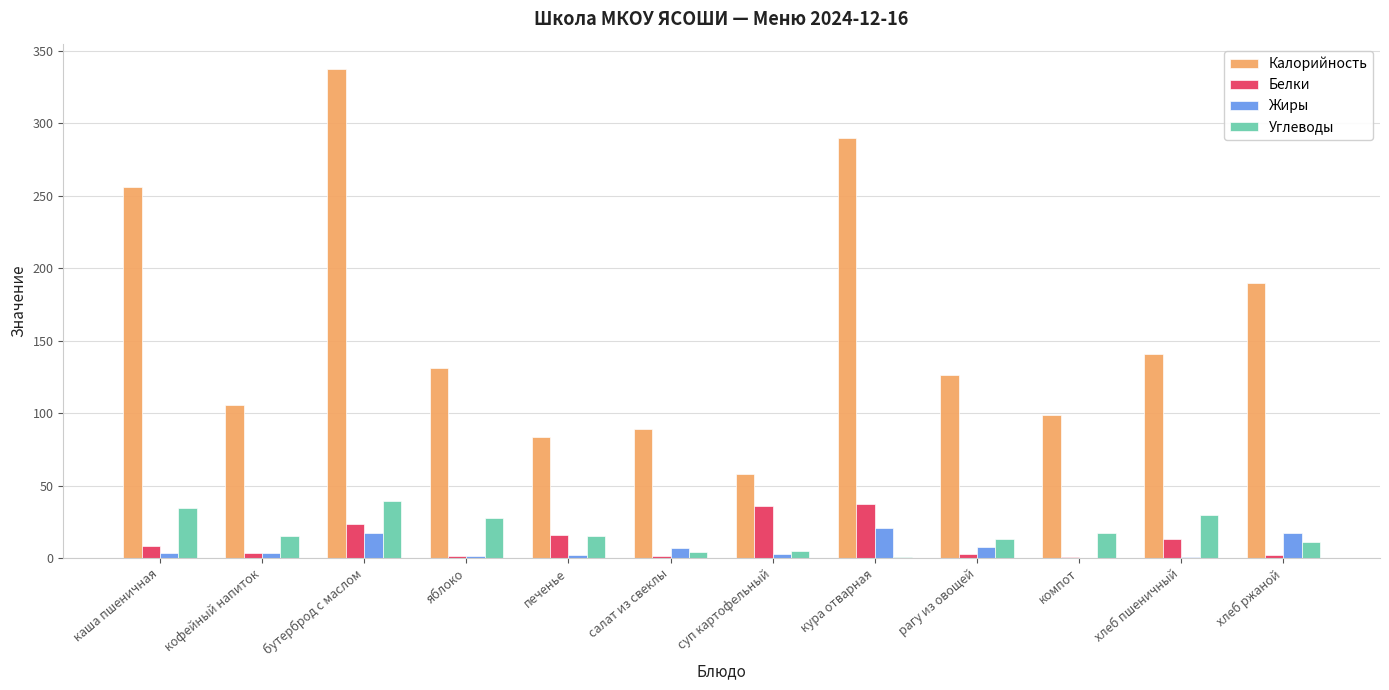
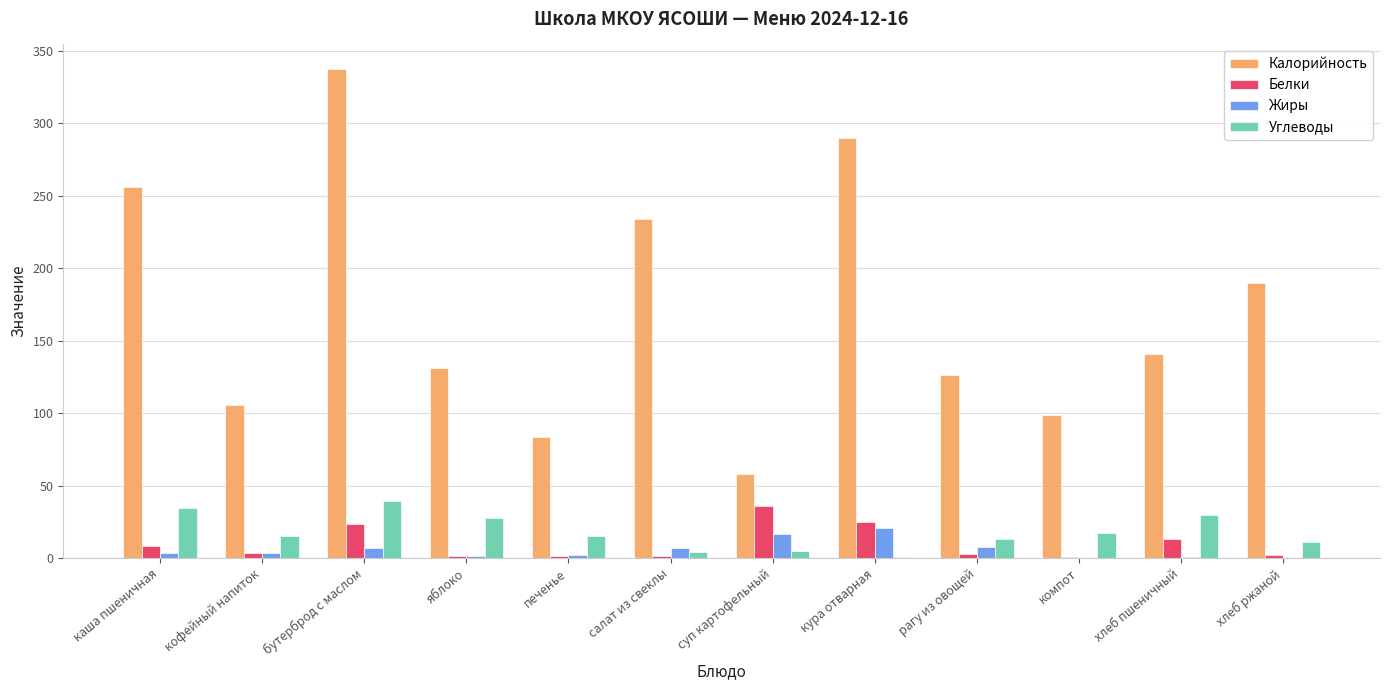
Жиры, бутерброд с маслом: 17 -> 7
Белки, печенье: 16 -> 2
Калорийность, салат из свеклы: 89 -> 234
Жиры, суп картофельный: 3 -> 17
Белки, кура отварная: 37 -> 25
Жиры, хлеб ржаной: 17 -> 0
